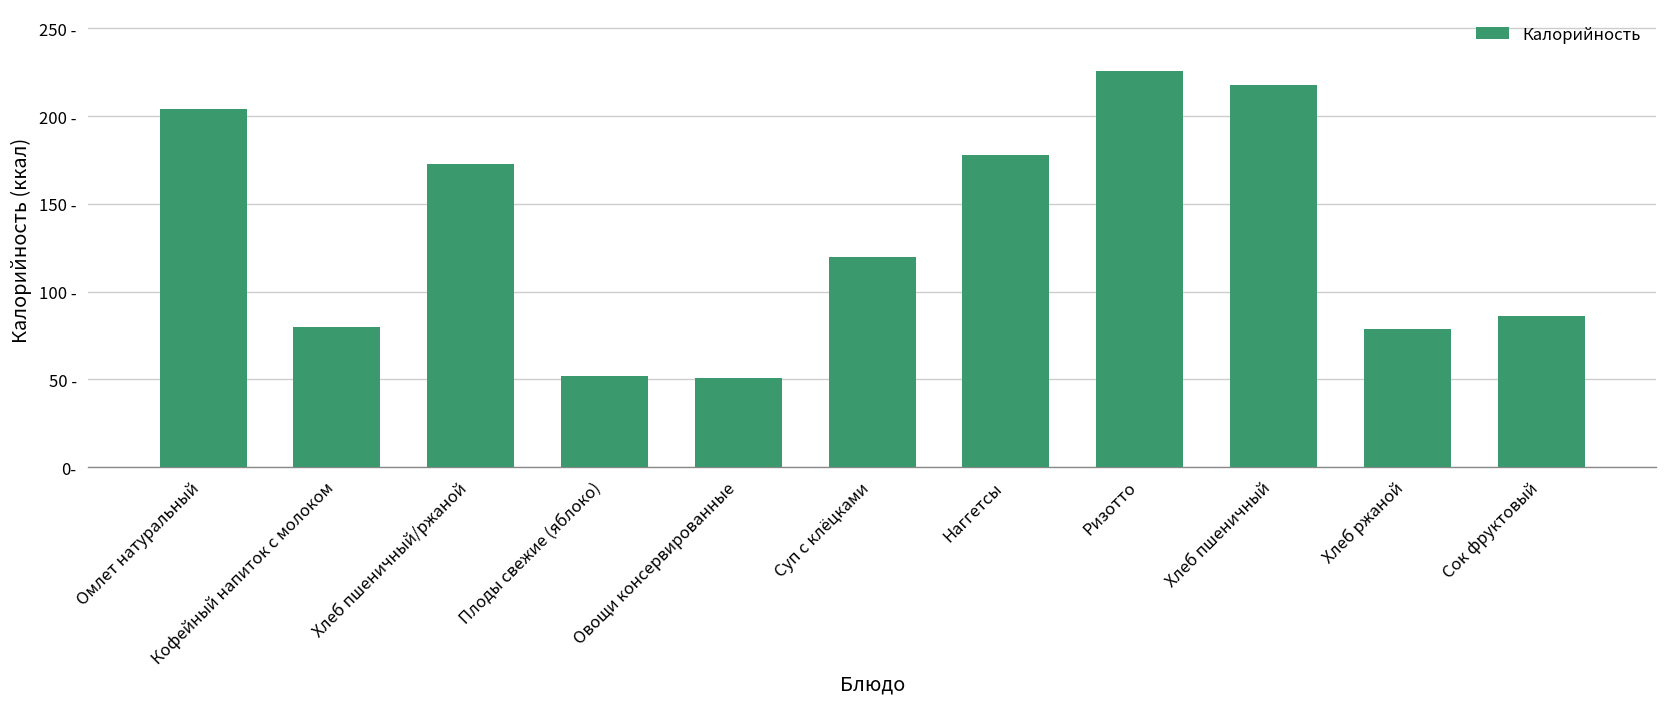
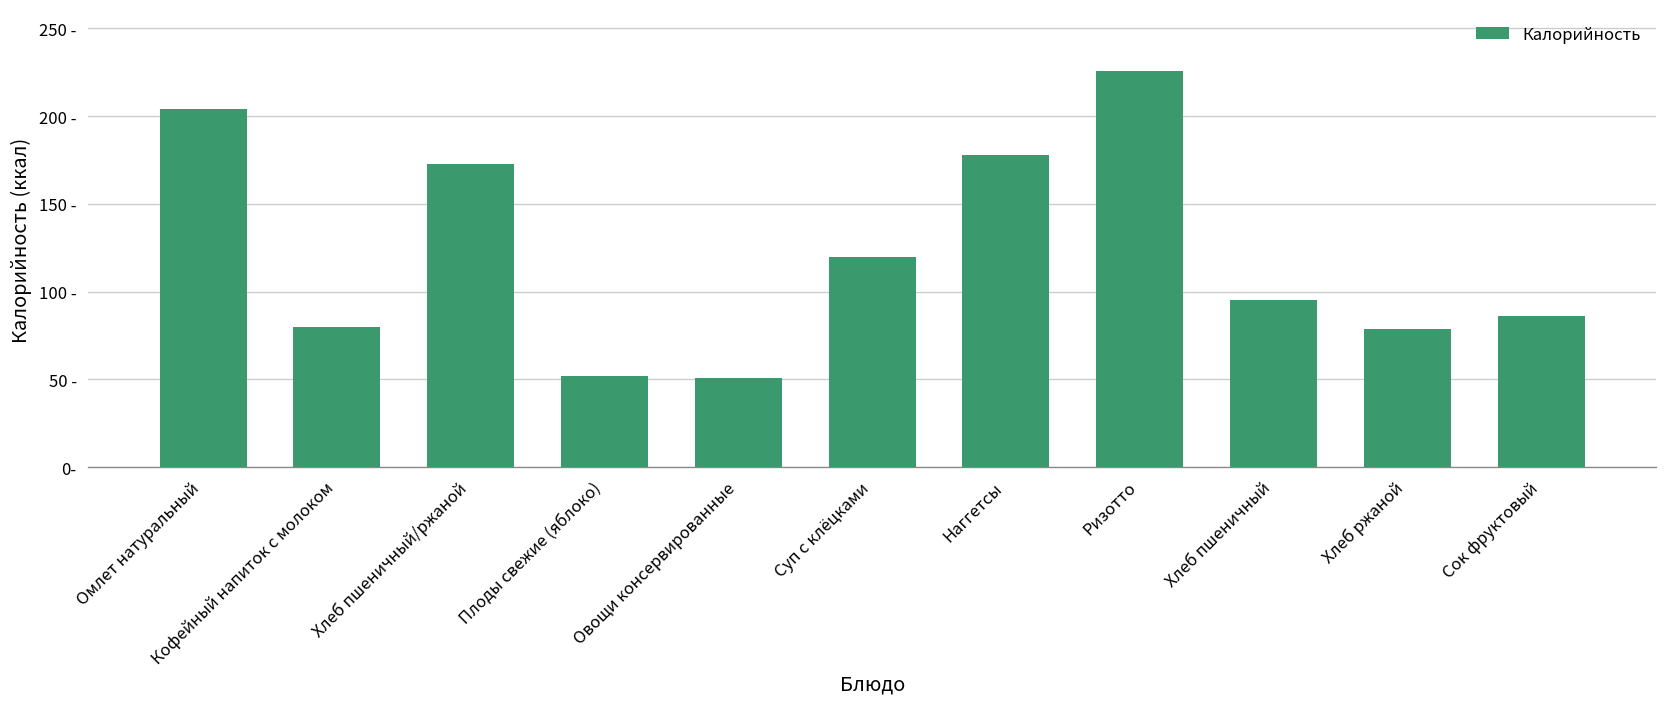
Хлеб пшеничный: 218 - -> 95 -
